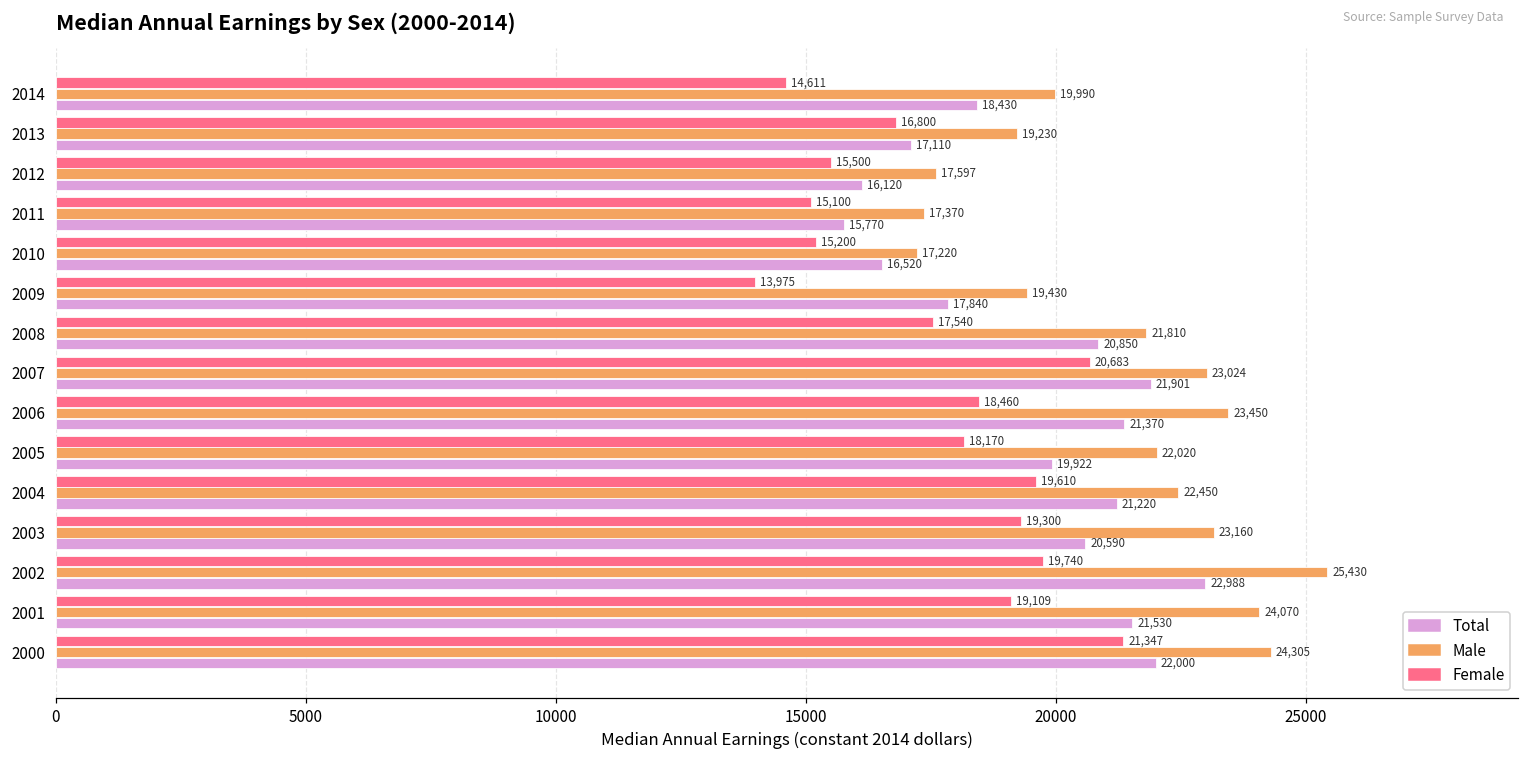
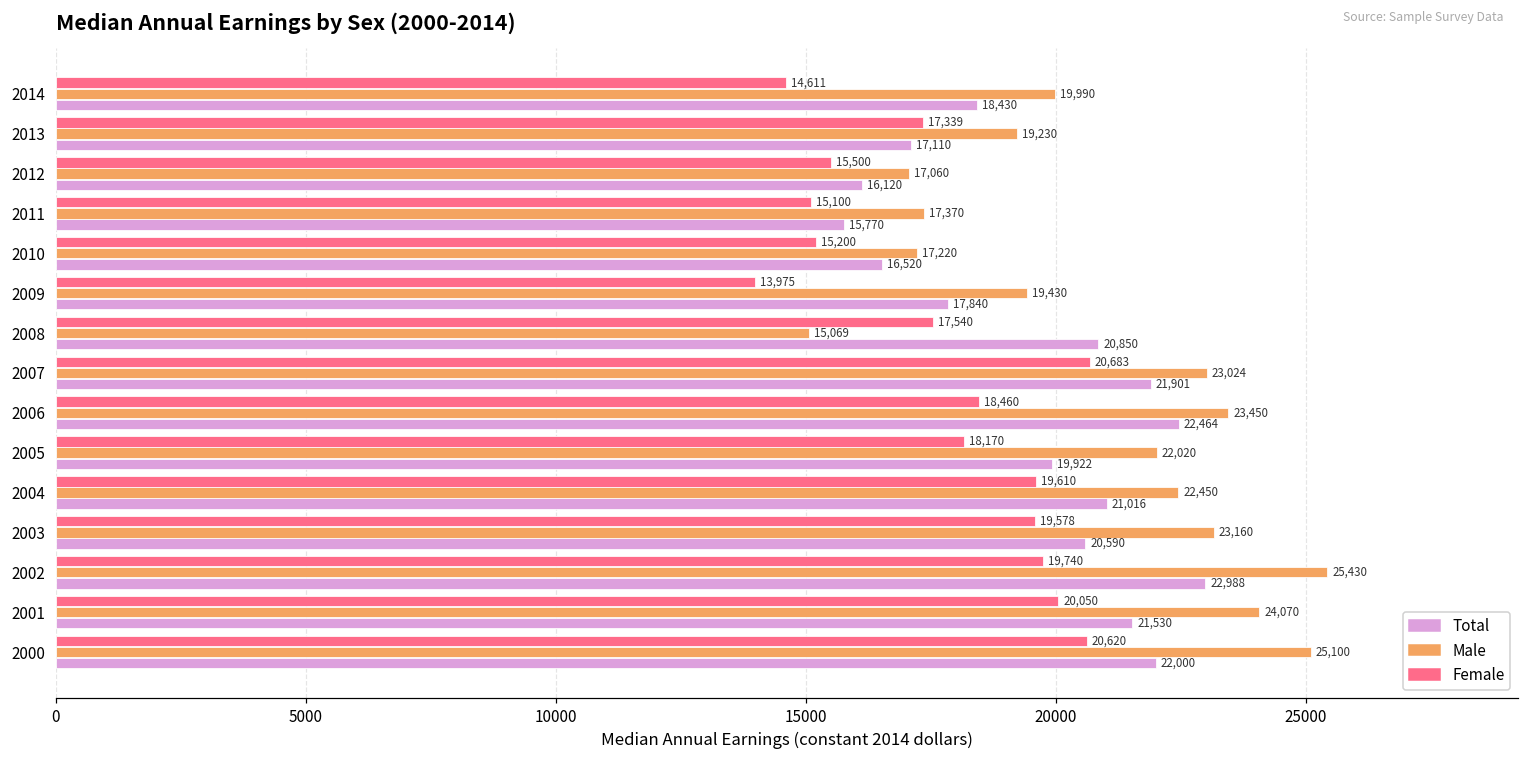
Female, 2013: 16,800 -> 17,339
Male, 2012: 17,597 -> 17,060
Male, 2008: 21,810 -> 15,069
Total, 2006: 21,370 -> 22,464
Total, 2004: 21,220 -> 21,016
Female, 2003: 19,300 -> 19,578
Female, 2001: 19,109 -> 20,050
Female, 2000: 21,347 -> 20,620
Male, 2000: 24,305 -> 25,100
